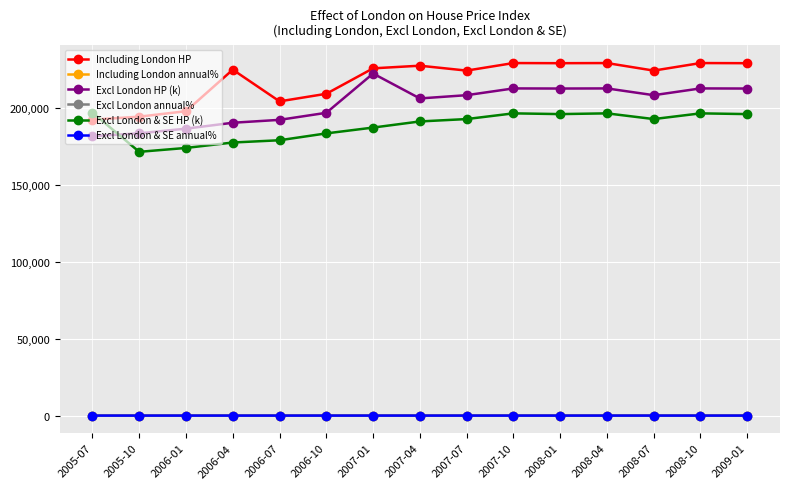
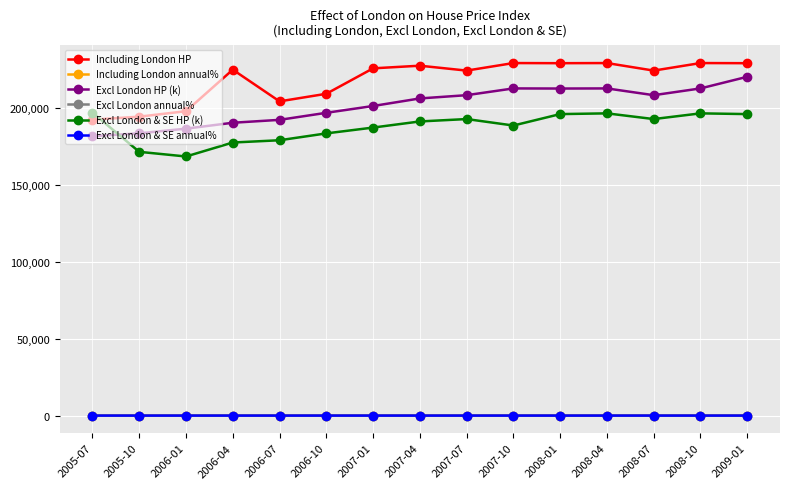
Excl London & SE HP (k), 2006-01: 174,000 -> 169,000
Excl London HP (k), 2007-01: 223,000 -> 202,000
Excl London & SE HP (k), 2007-10: 197,000 -> 189,000
Excl London HP (k), 2009-01: 213,000 -> 221,000
